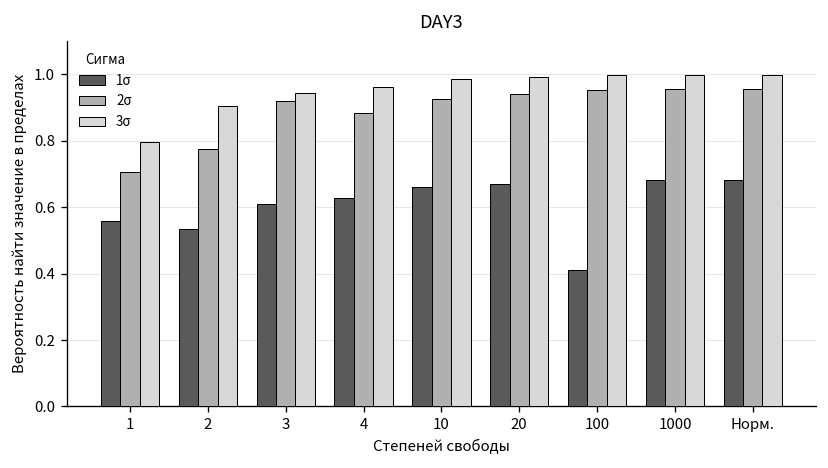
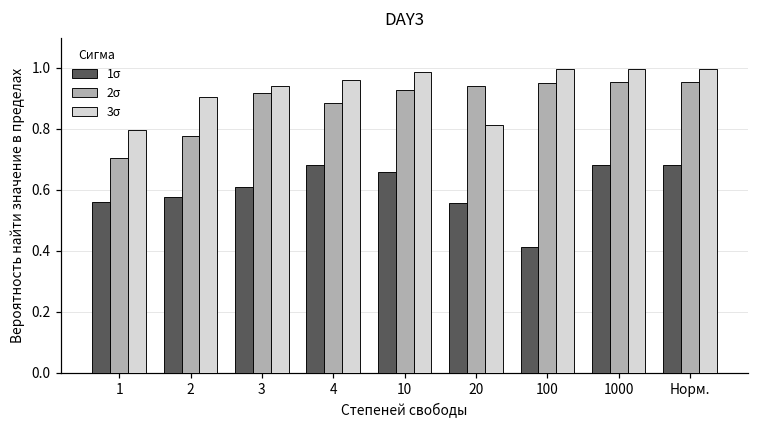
1σ, 2: 0.53 -> 0.58
1σ, 4: 0.63 -> 0.68
1σ, 20: 0.67 -> 0.56
3σ, 20: 0.99 -> 0.81
